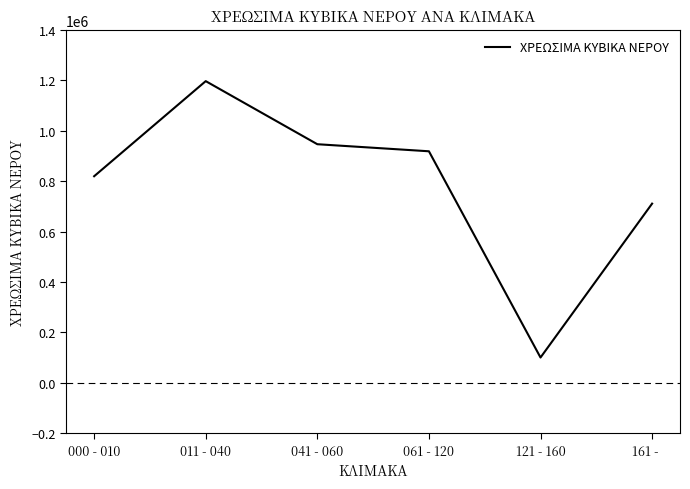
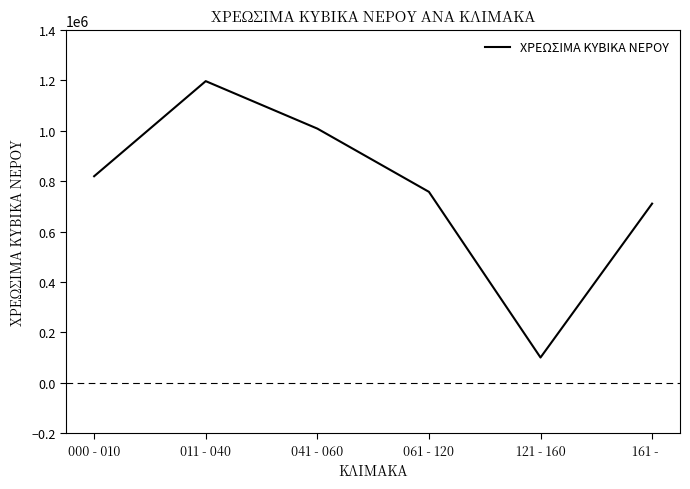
041 - 060: 950000 -> 1010000
061 - 120: 920000 -> 760000
